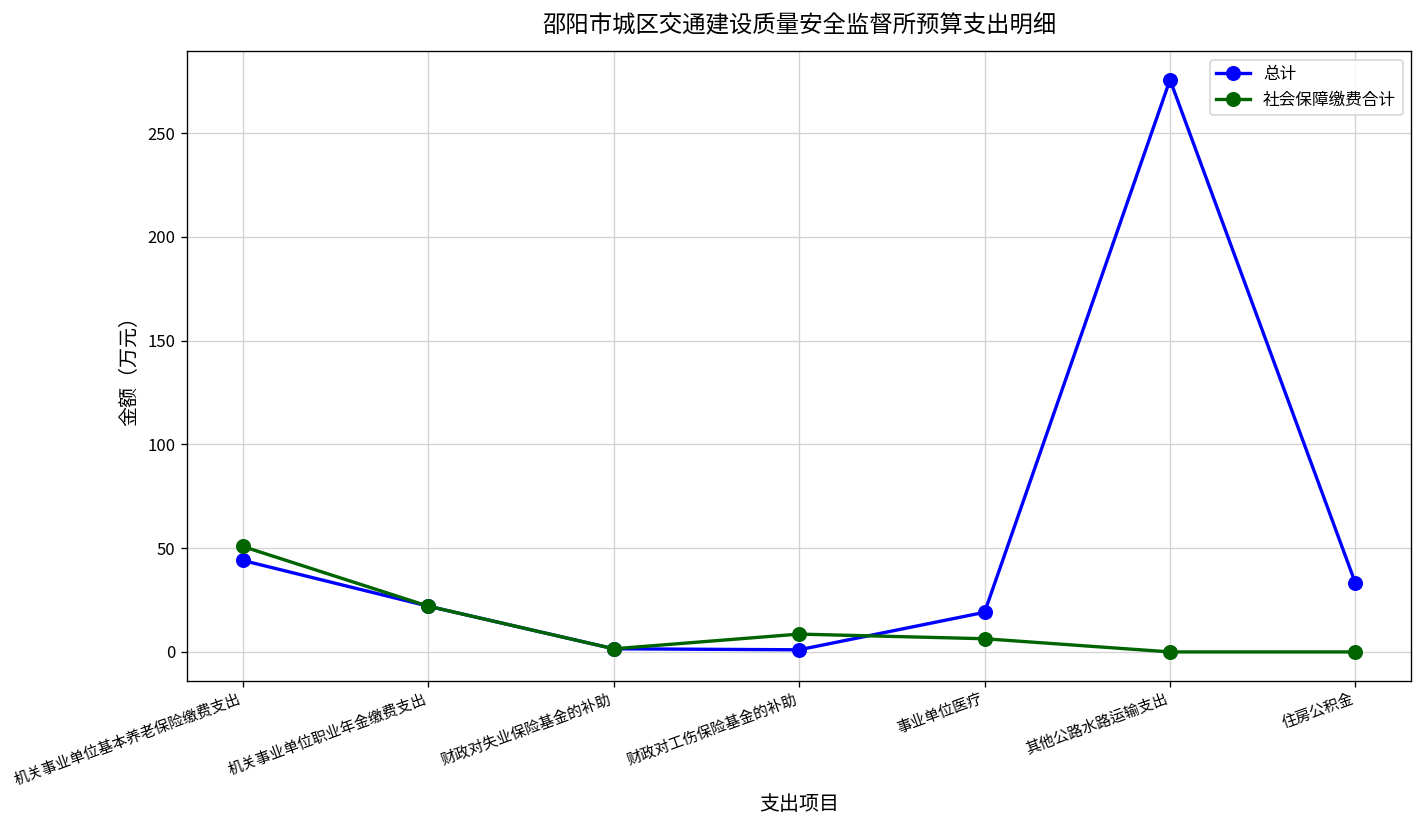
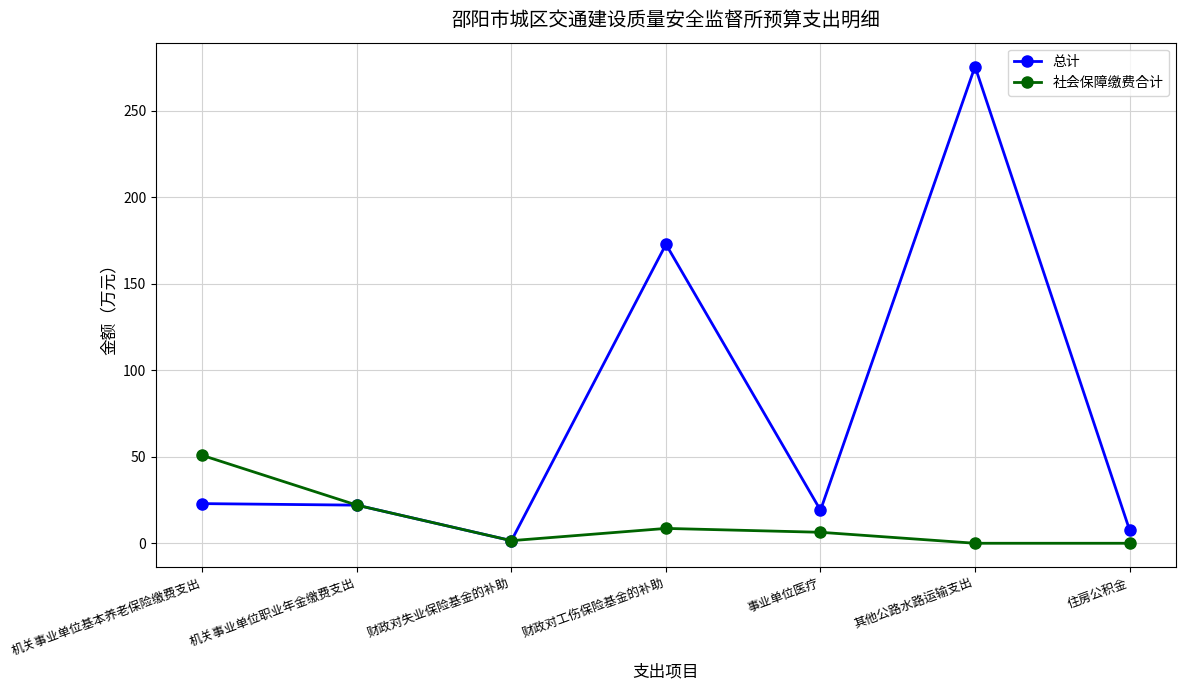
总计, 机关事业单位基本养老保险缴费支出: 44 -> 23
总计, 财政对工伤保险基金的补助: 1 -> 173
总计, 住房公积金: 33 -> 8
